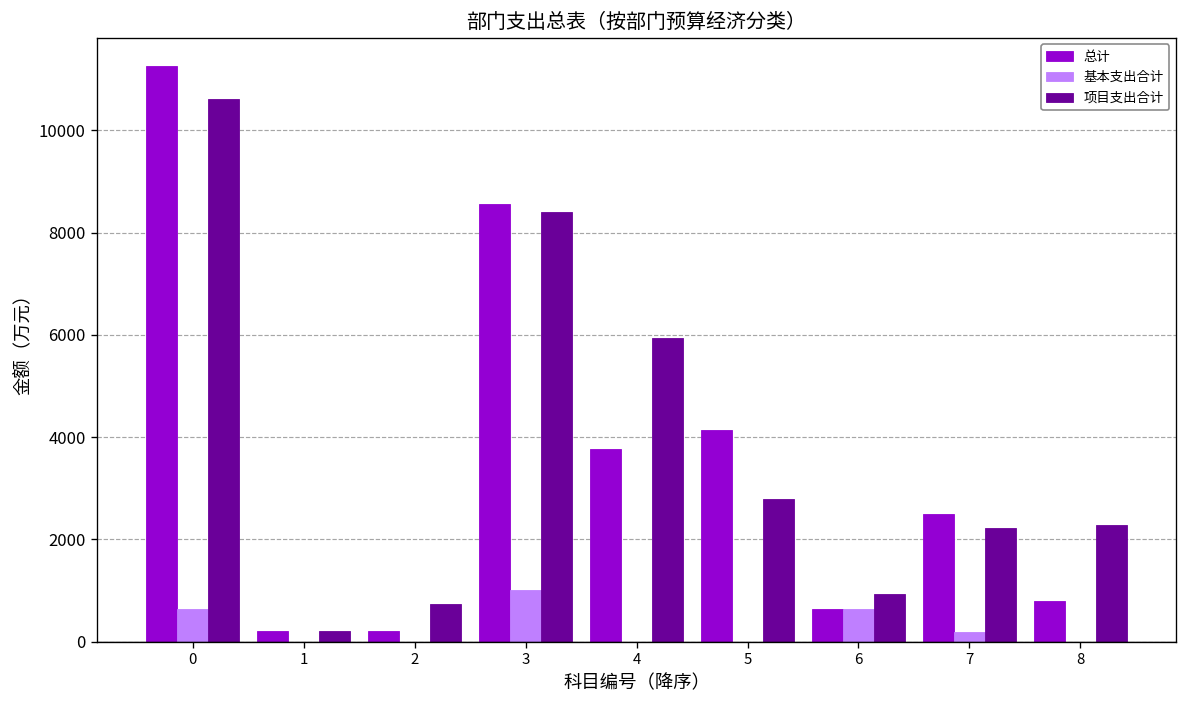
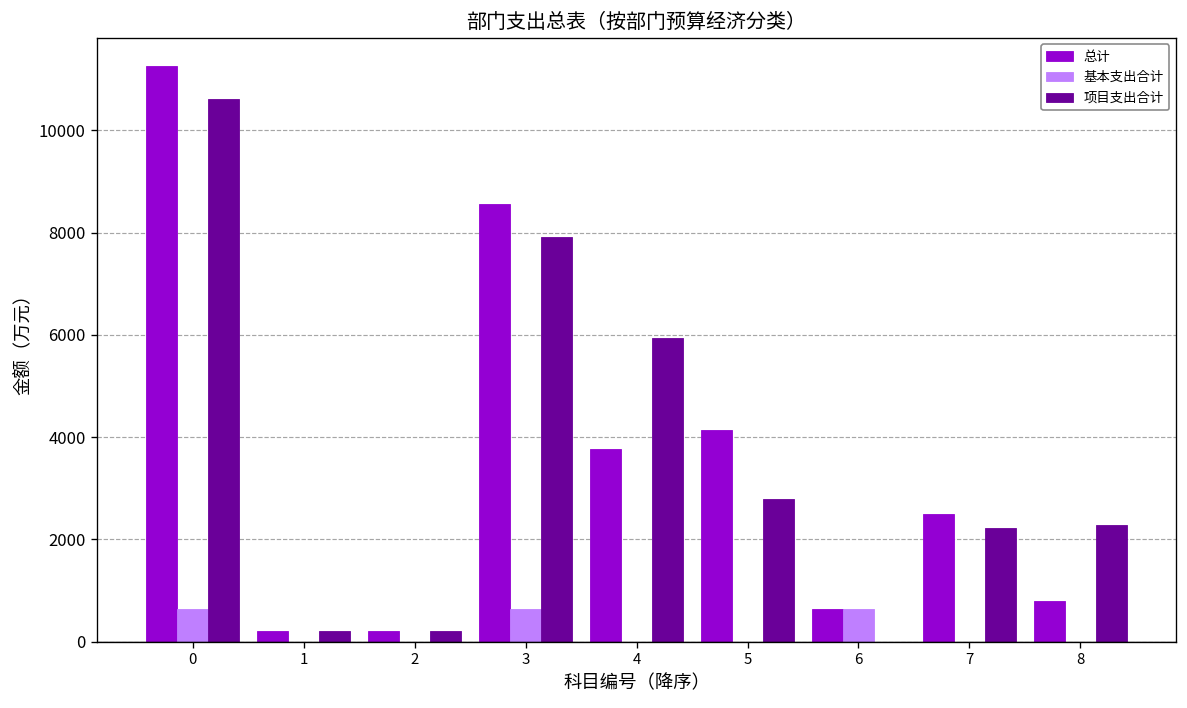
项目支出合计, 2: 700 -> 200
基本支出合计, 3: 1000 -> 600
项目支出合计, 3: 8400 -> 7900
项目支出合计, 6: 900 -> 0
基本支出合计, 7: 200 -> 0
